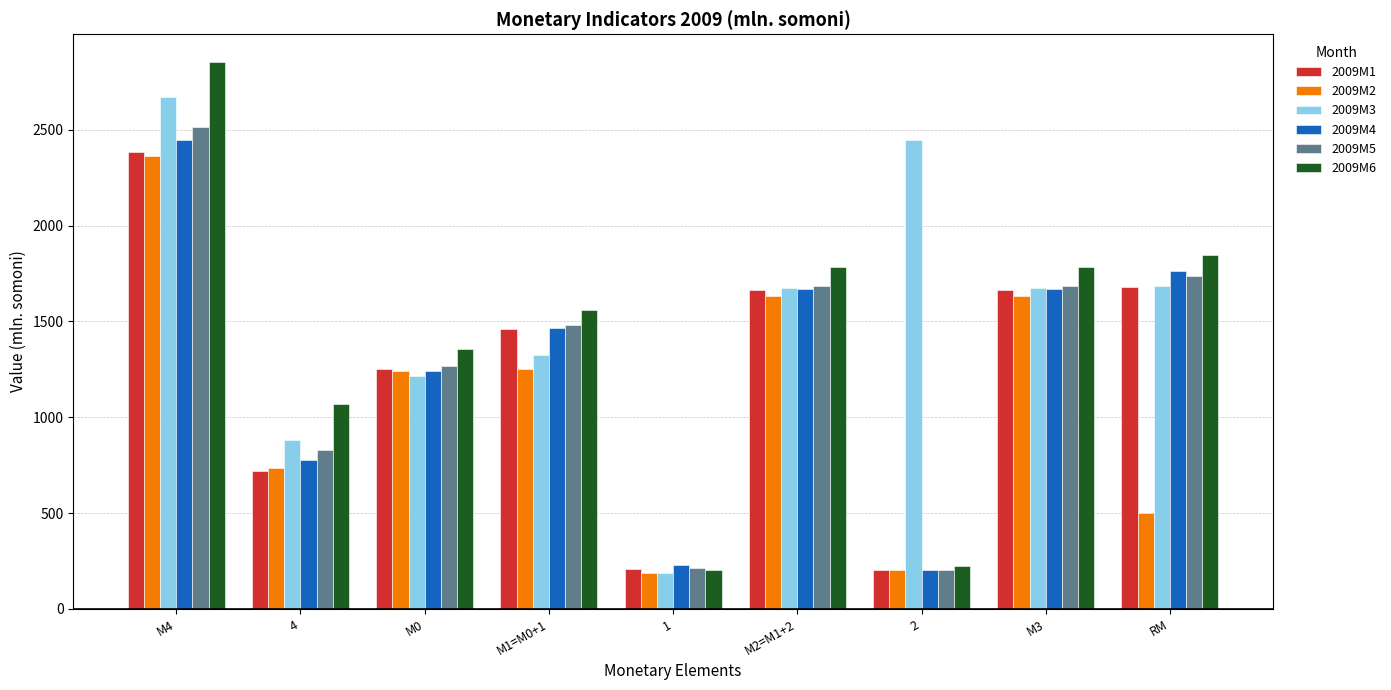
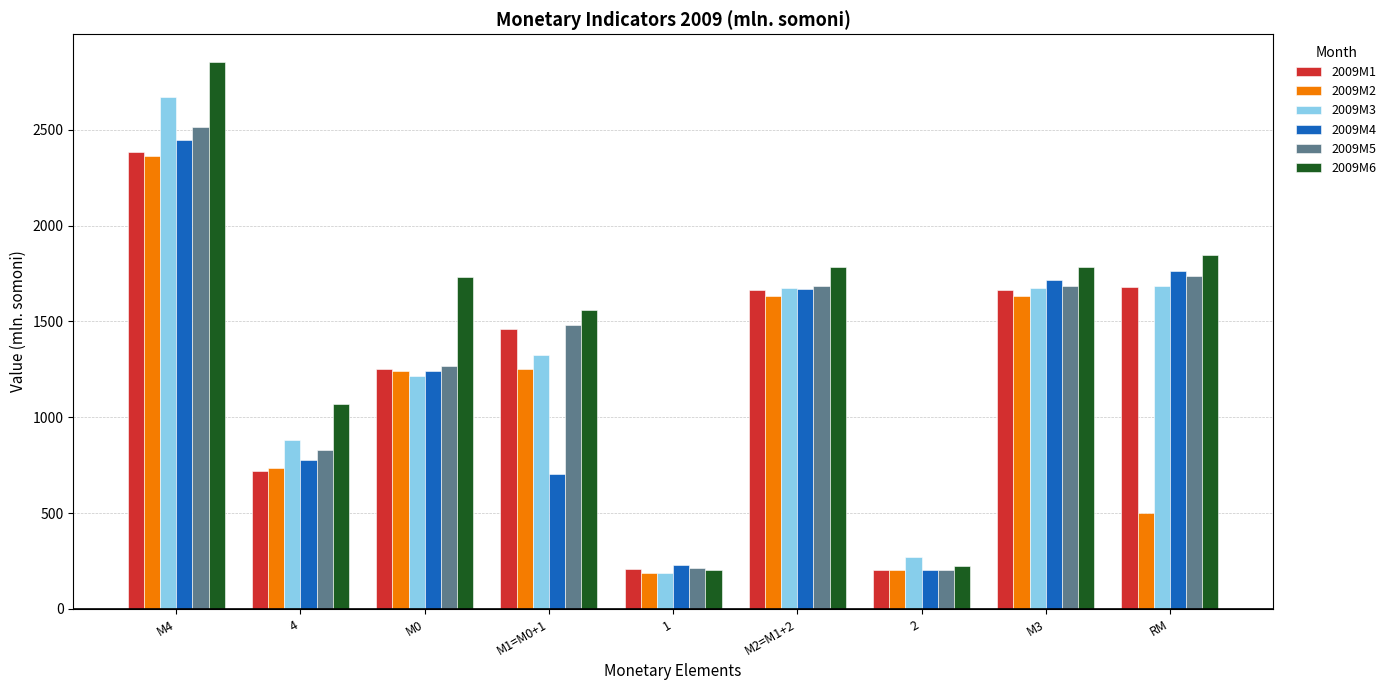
2009M6, М0: 1360 -> 1730
2009M4, М1=M0+1: 1470 -> 700
2009M3, 2: 2440 -> 270
2009M4, М3: 1670 -> 1720
